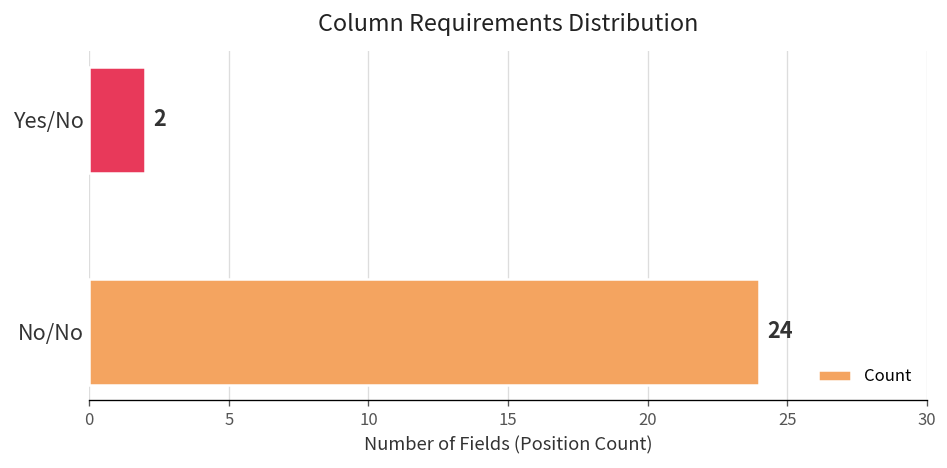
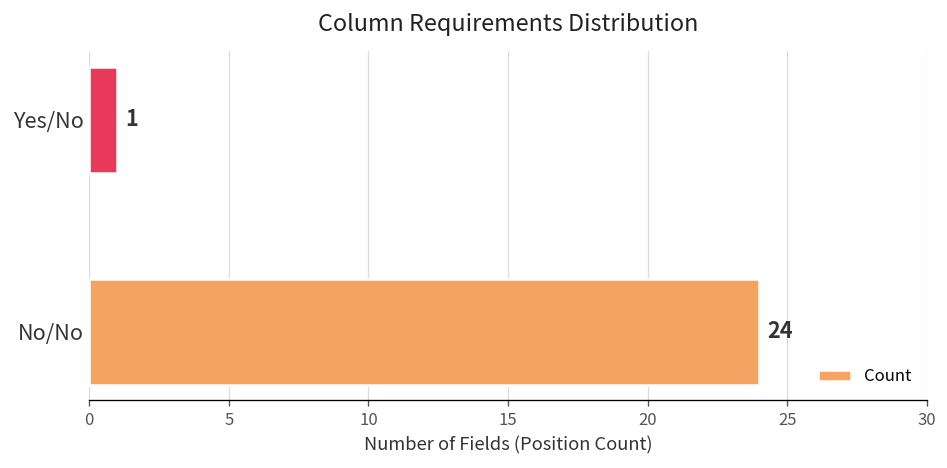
Yes/No: 2 -> 1
